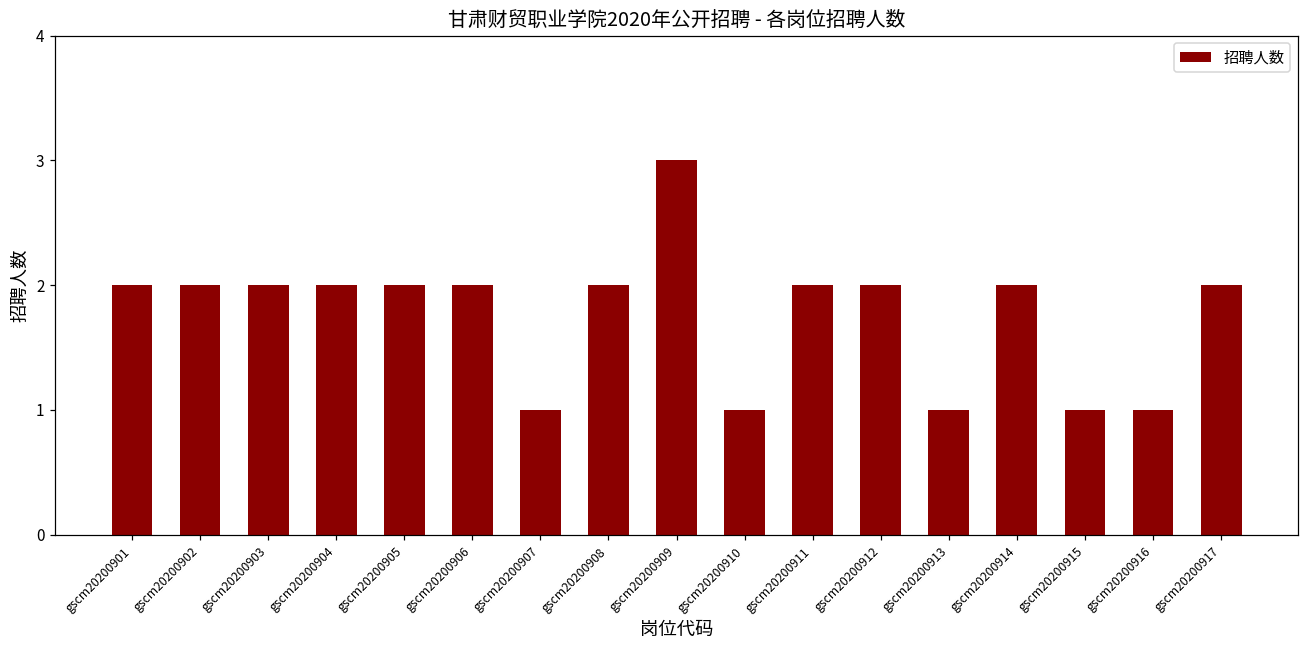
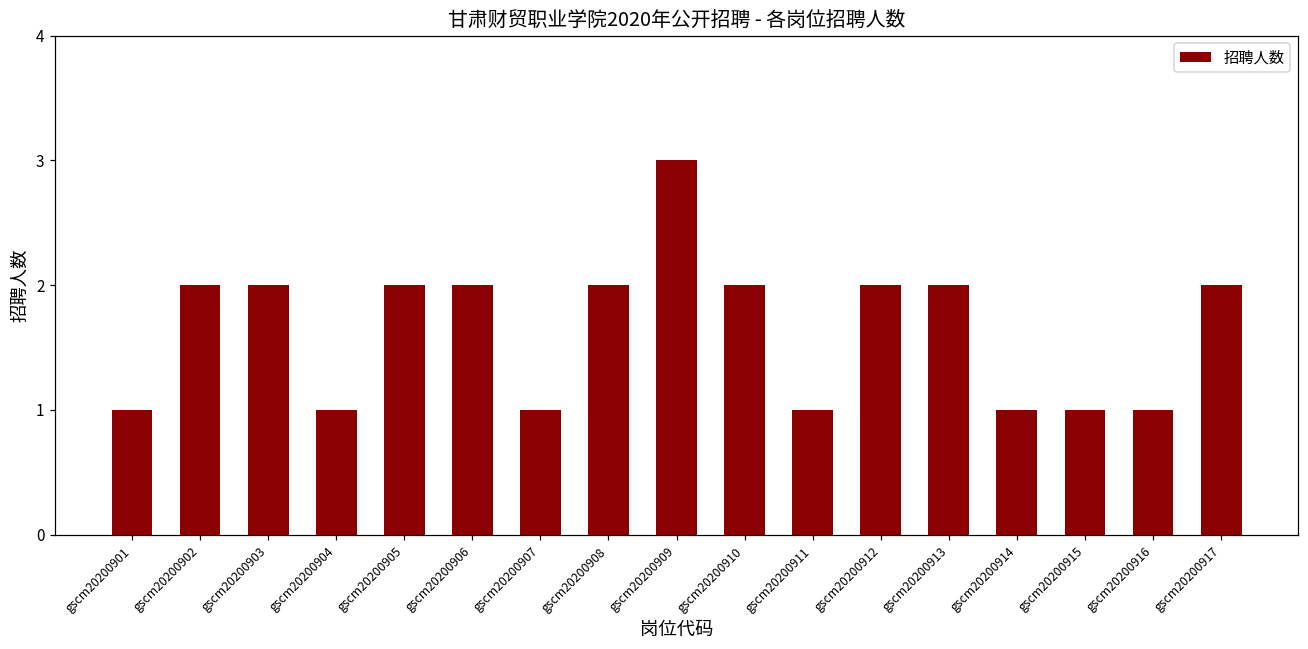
gscm20200901: 2 -> 1
gscm20200904: 2 -> 1
gscm20200910: 1 -> 2
gscm20200911: 2 -> 1
gscm20200913: 1 -> 2
gscm20200914: 2 -> 1
